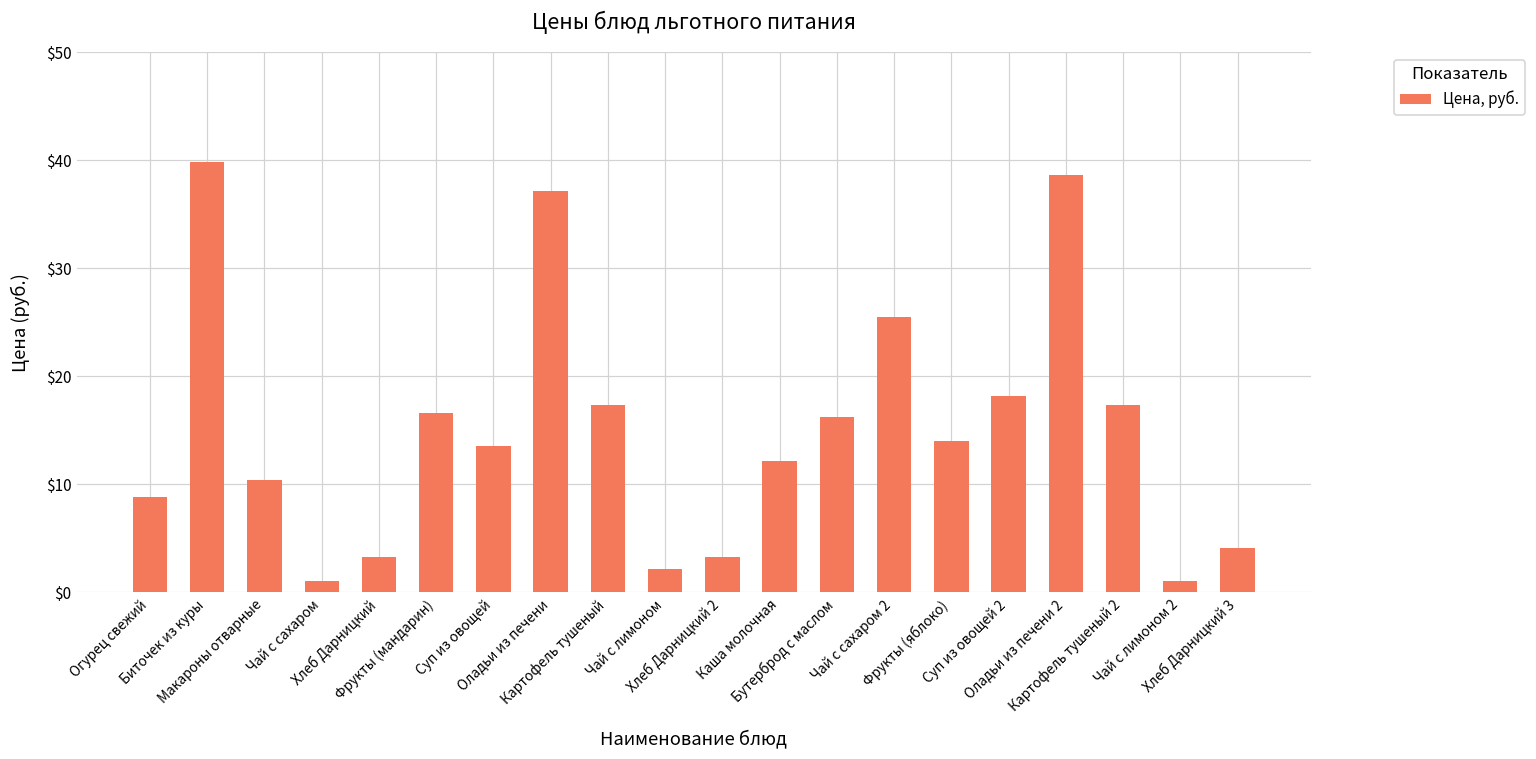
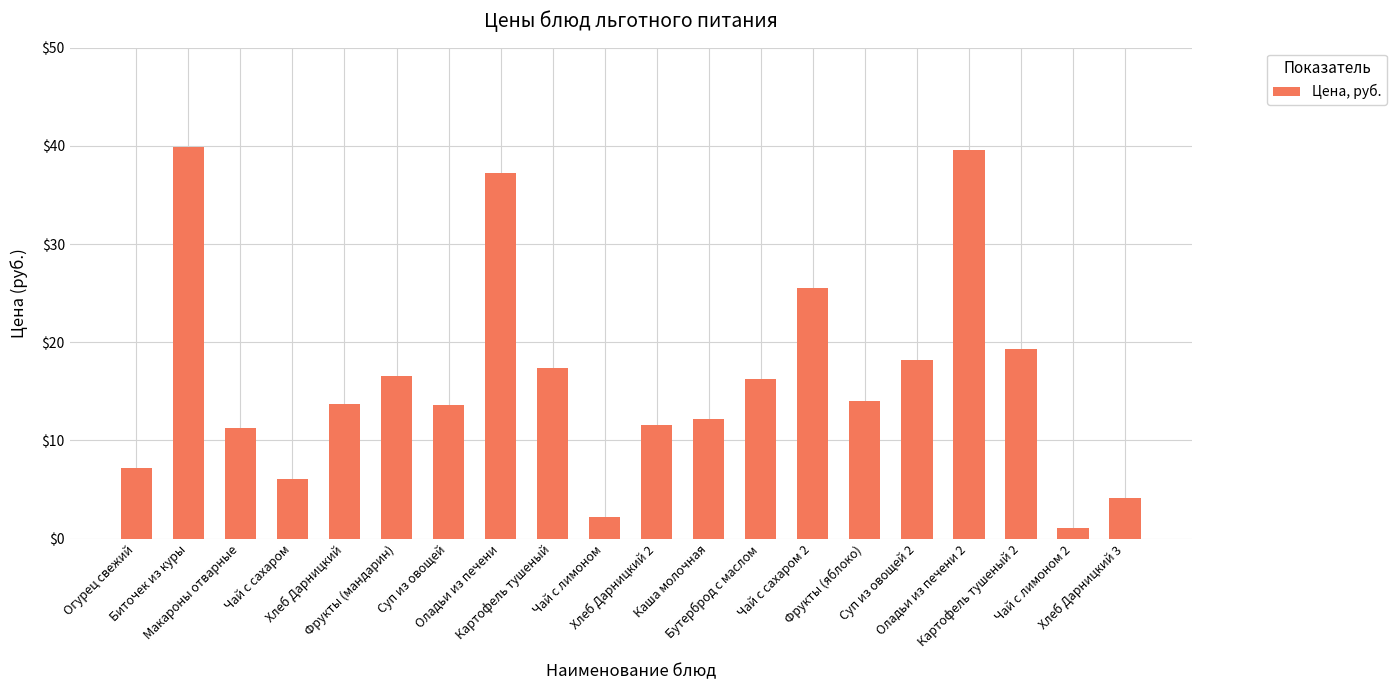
Огурец свежий: $9 -> $7
Макароны отварные: $10 -> $11
Чай с сахаром: $1 -> $6
Хлеб Дарницкий: $3 -> $14
Хлеб Дарницкий 2: $3 -> $12
Оладьи из печени 2: $39 -> $40
Картофель тушеный 2: $17 -> $19
